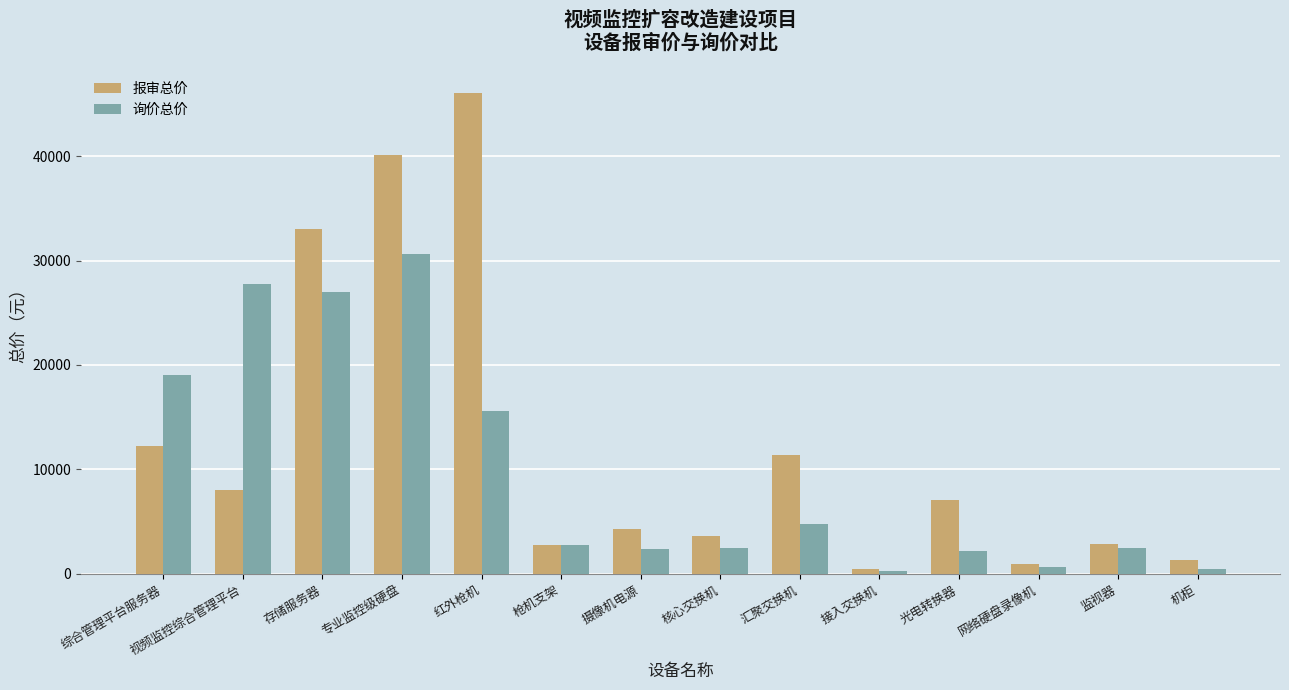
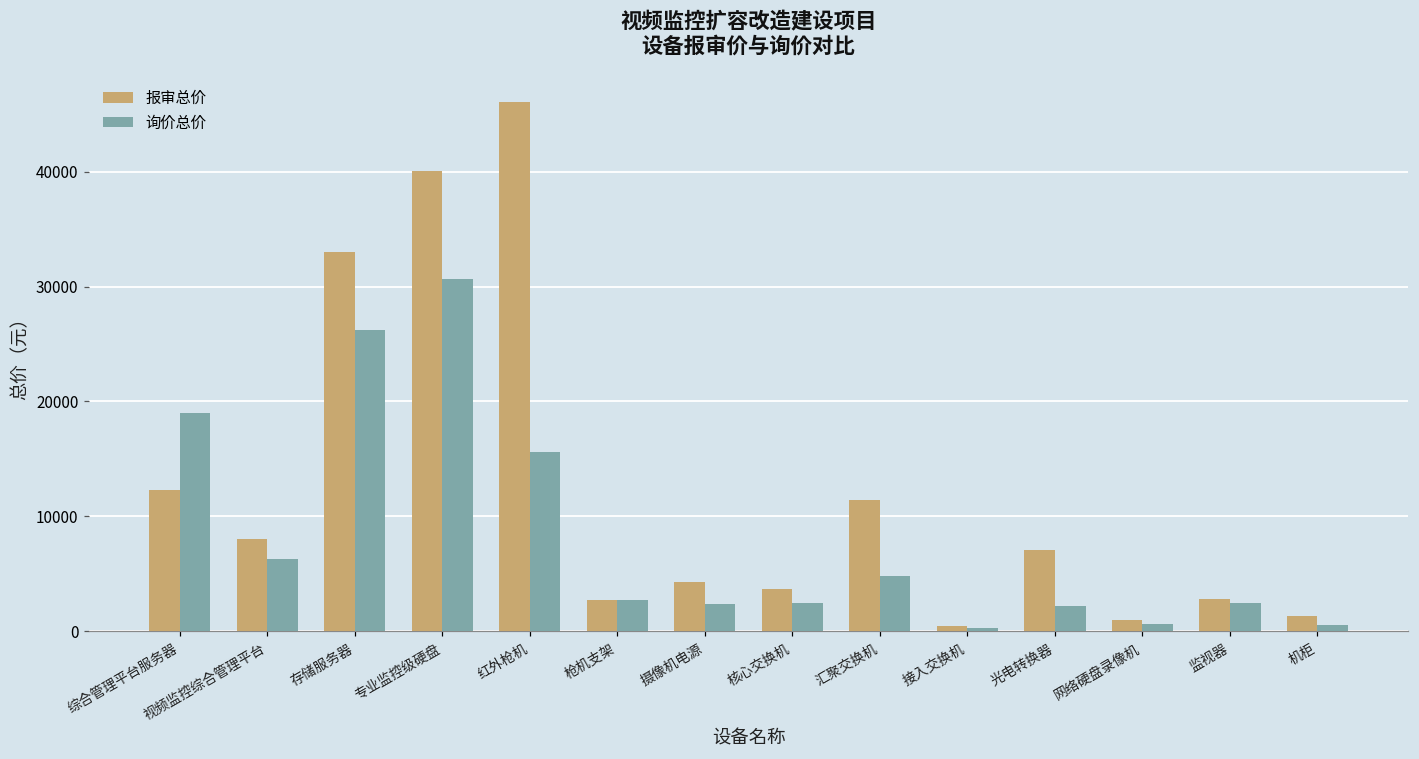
询价总价, 视频监控综合管理平台: 27800 -> 6300
询价总价, 存储服务器: 27000 -> 26200
